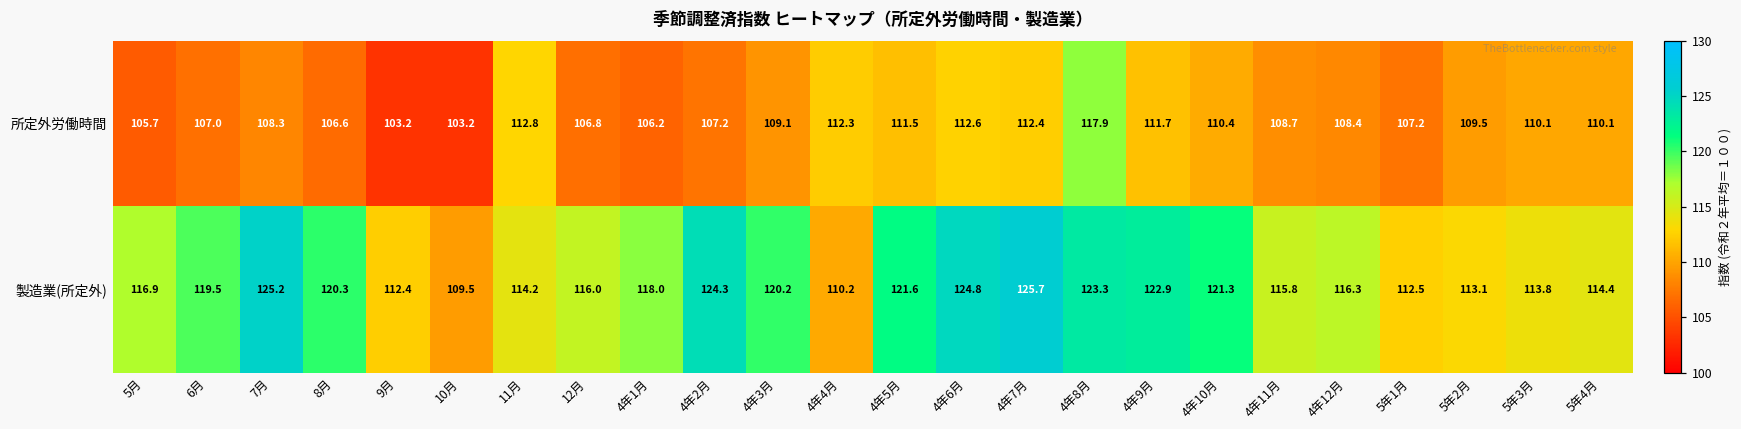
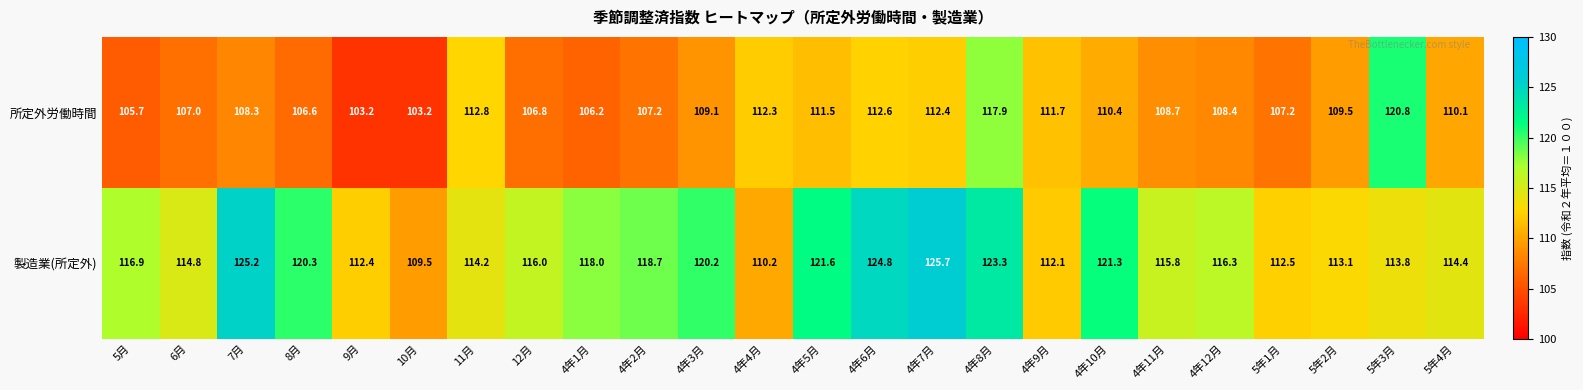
所定外労働時間, 5年3月: 110.1 -> 120.8
製造業(所定外), 6月: 119.5 -> 114.8
製造業(所定外), 4年2月: 124.3 -> 118.7
製造業(所定外), 4年9月: 122.9 -> 112.1
